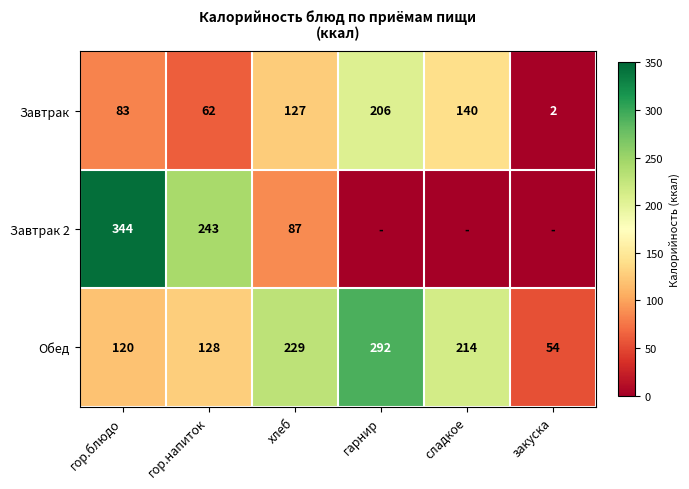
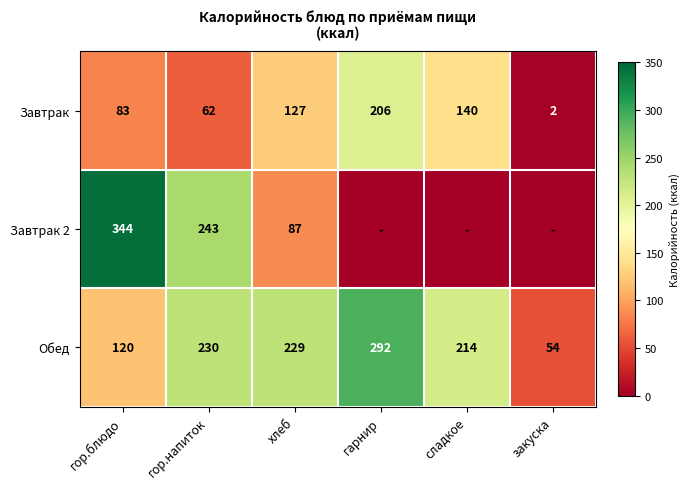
Обед, гор.напиток: 128 -> 230
